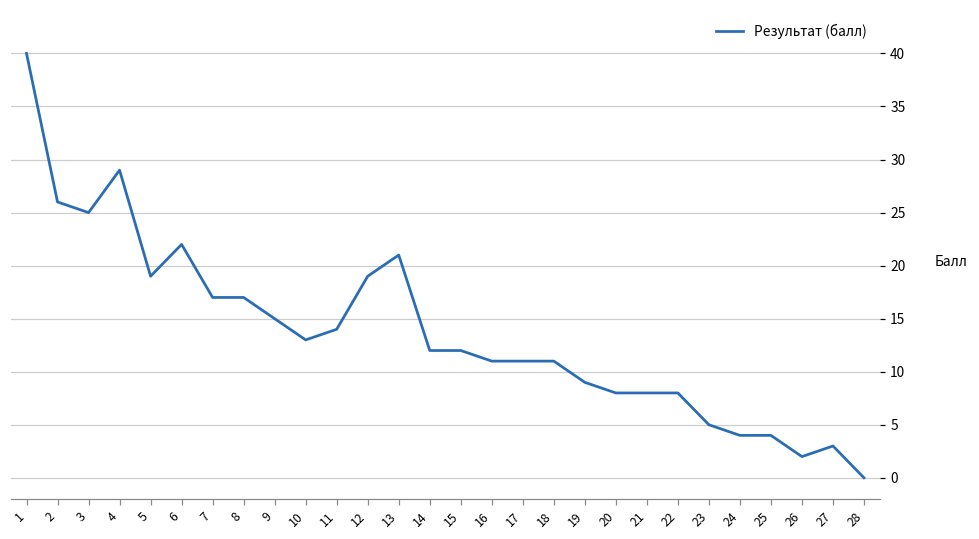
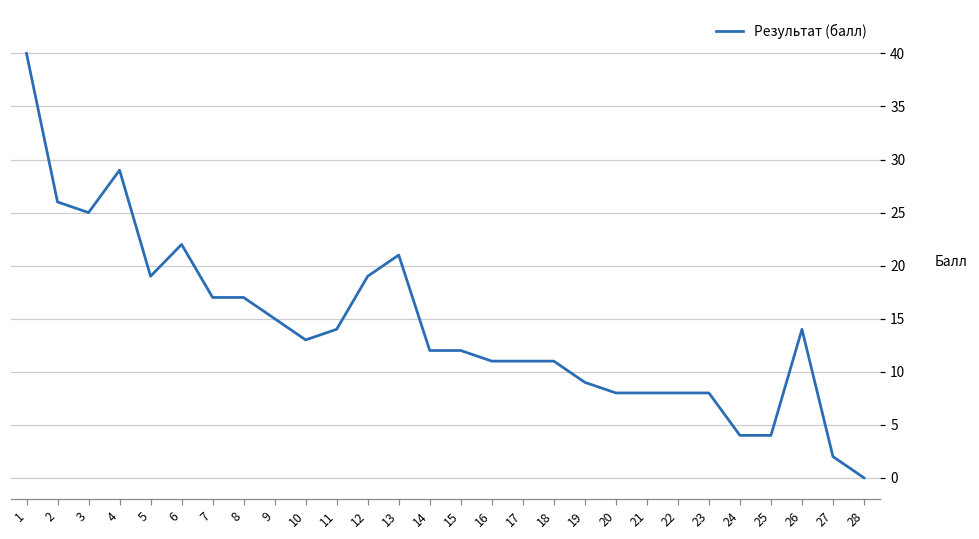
23: 5 -> 8
26: 2 -> 14
27: 3 -> 2
